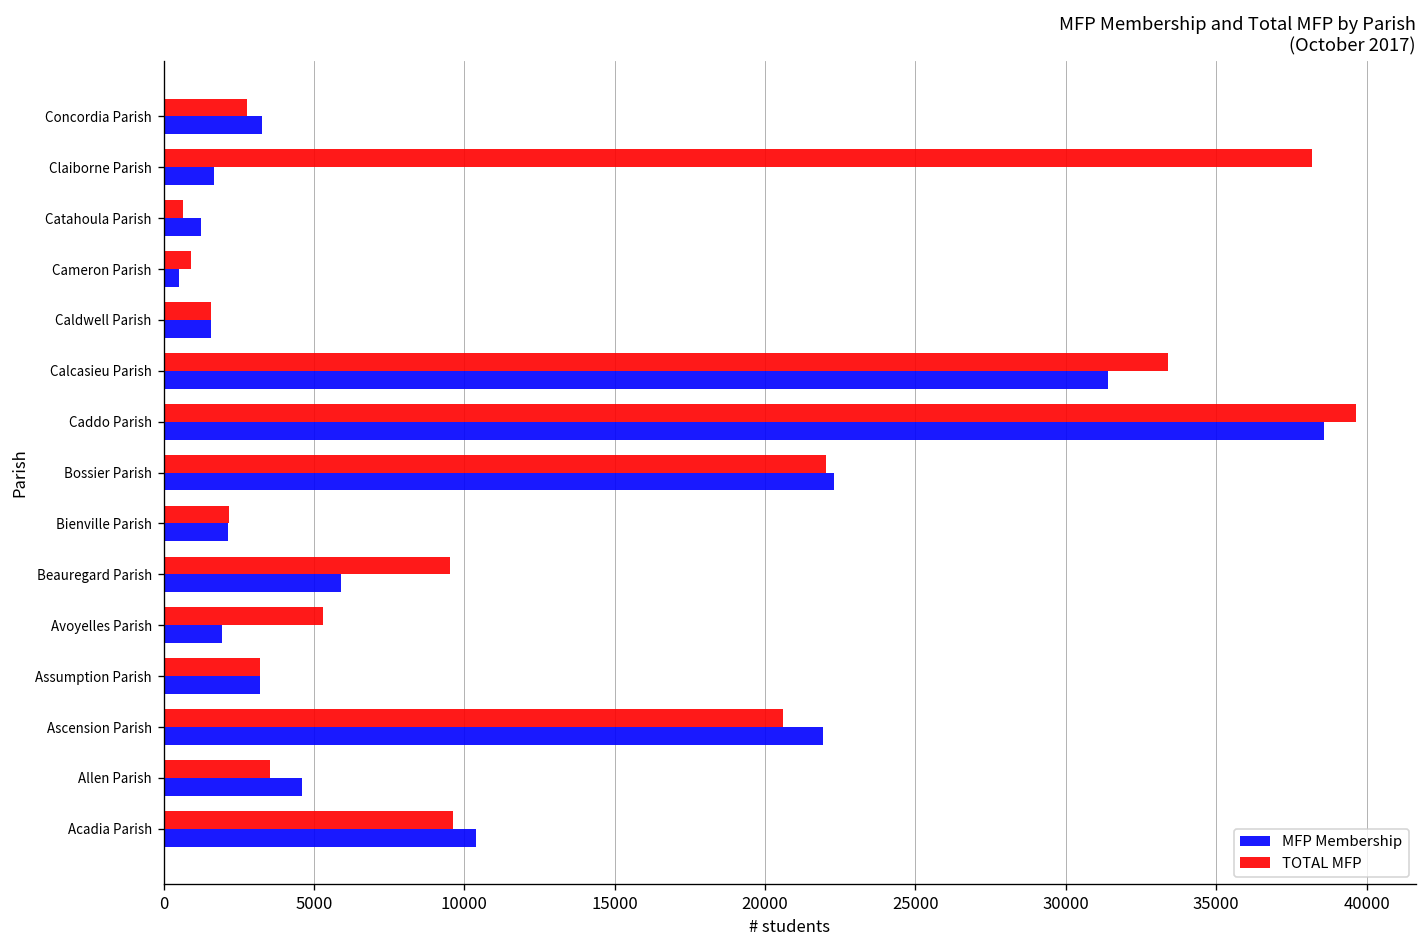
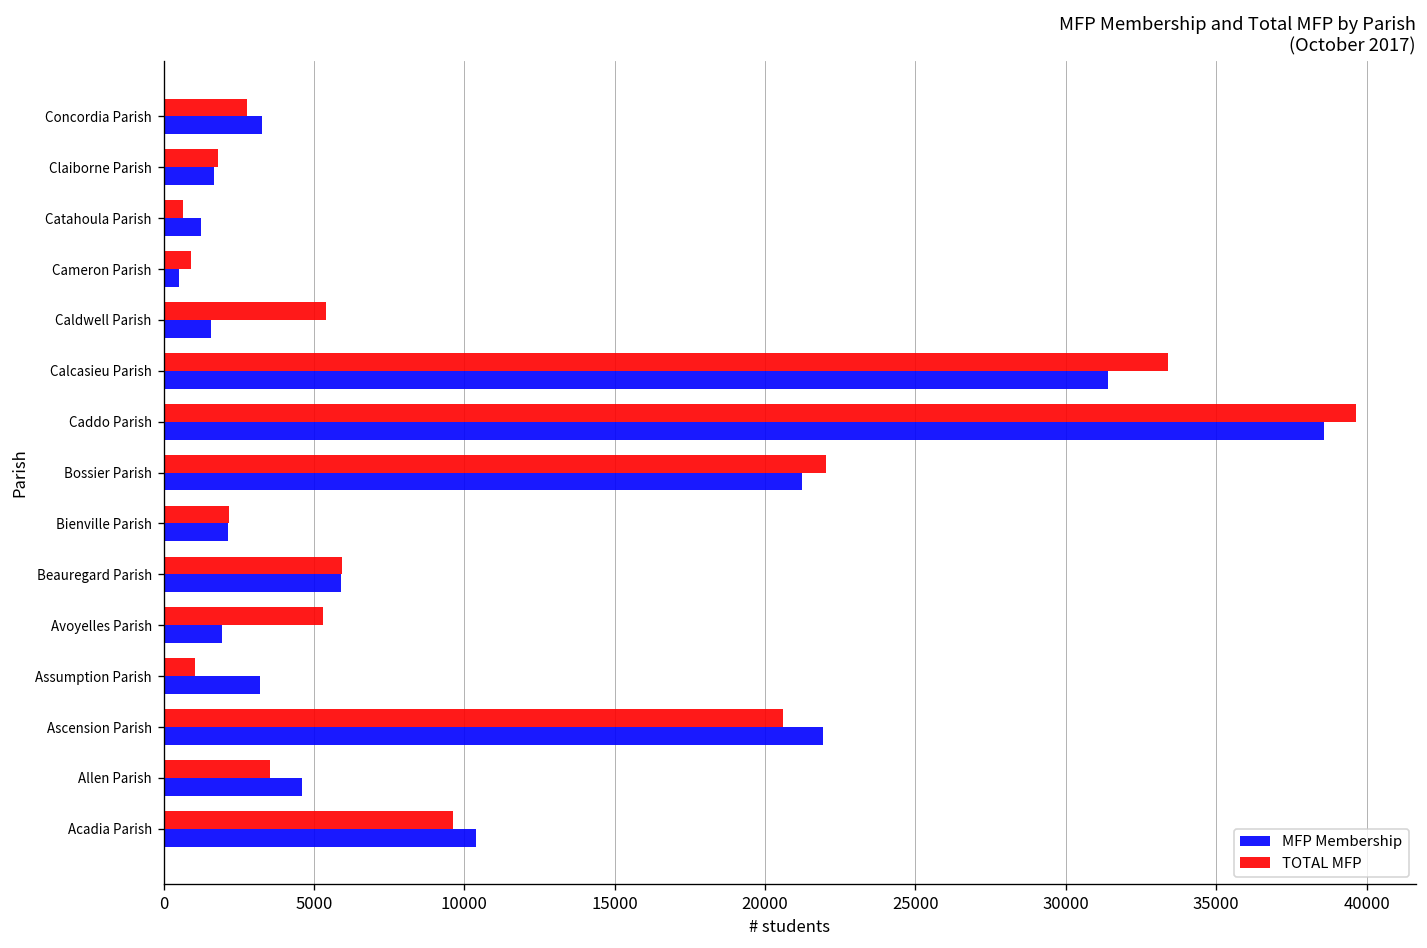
TOTAL MFP, Claiborne Parish: 38200 -> 1800
TOTAL MFP, Caldwell Parish: 1600 -> 5400
MFP Membership, Bossier Parish: 22300 -> 21200
TOTAL MFP, Beauregard Parish: 9500 -> 5900
TOTAL MFP, Assumption Parish: 3200 -> 1000
